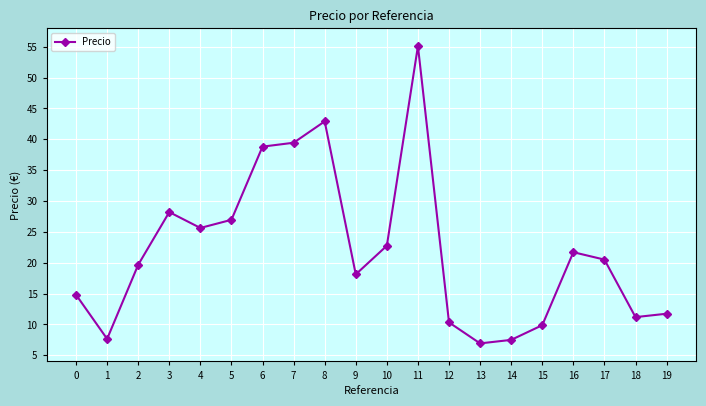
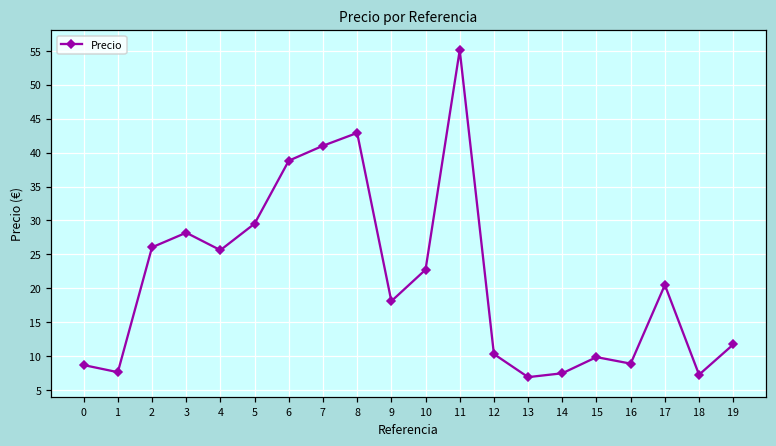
0: 15 -> 9
2: 20 -> 26
5: 27 -> 30
7: 39 -> 41
16: 22 -> 9
18: 11 -> 7
